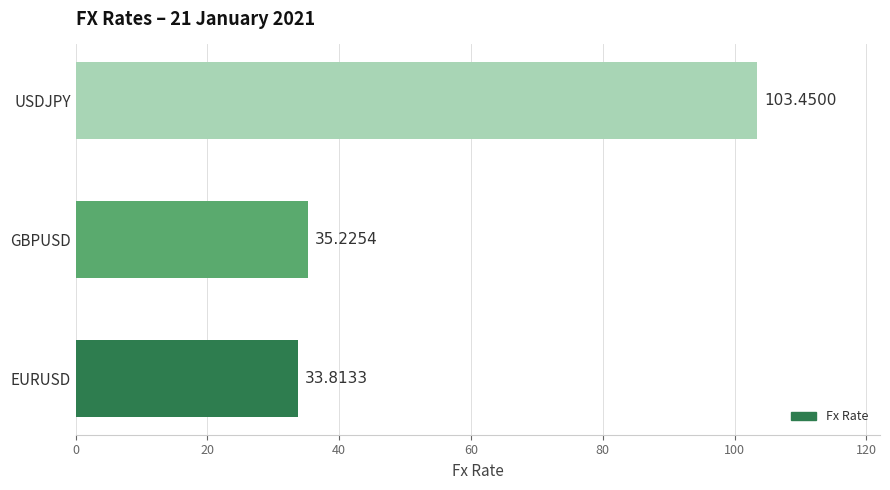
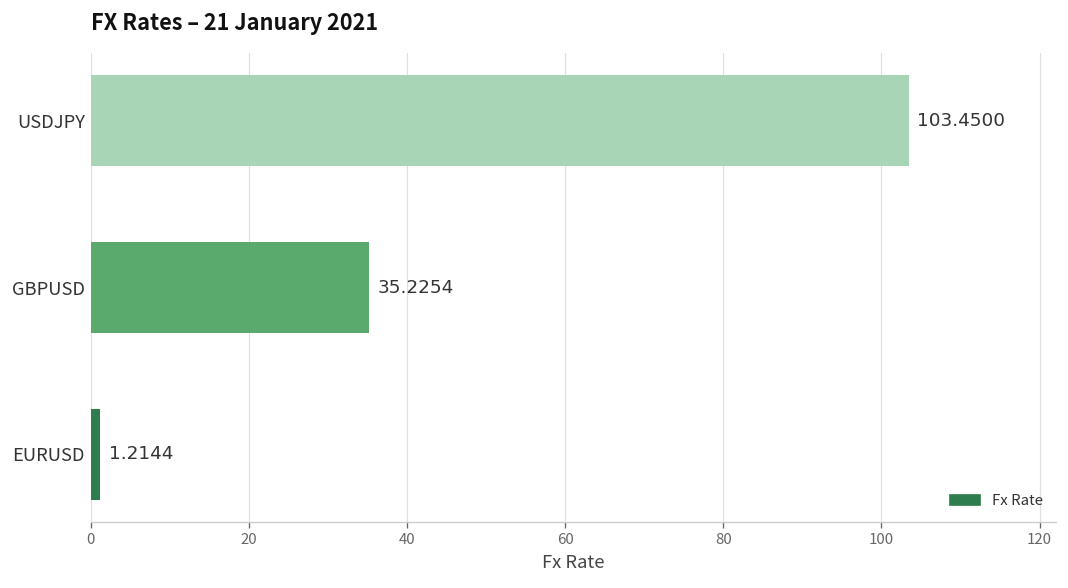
EURUSD: 33.8133 -> 1.2144
